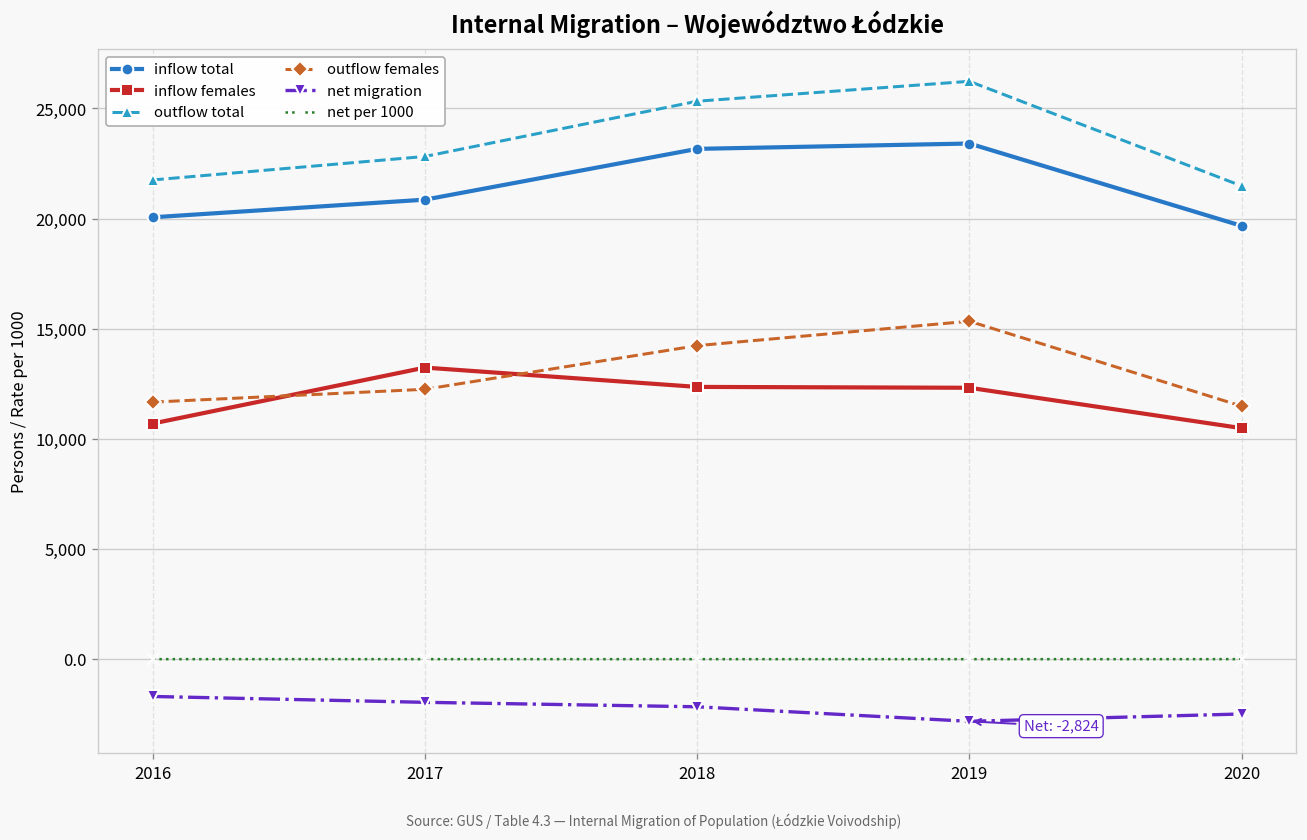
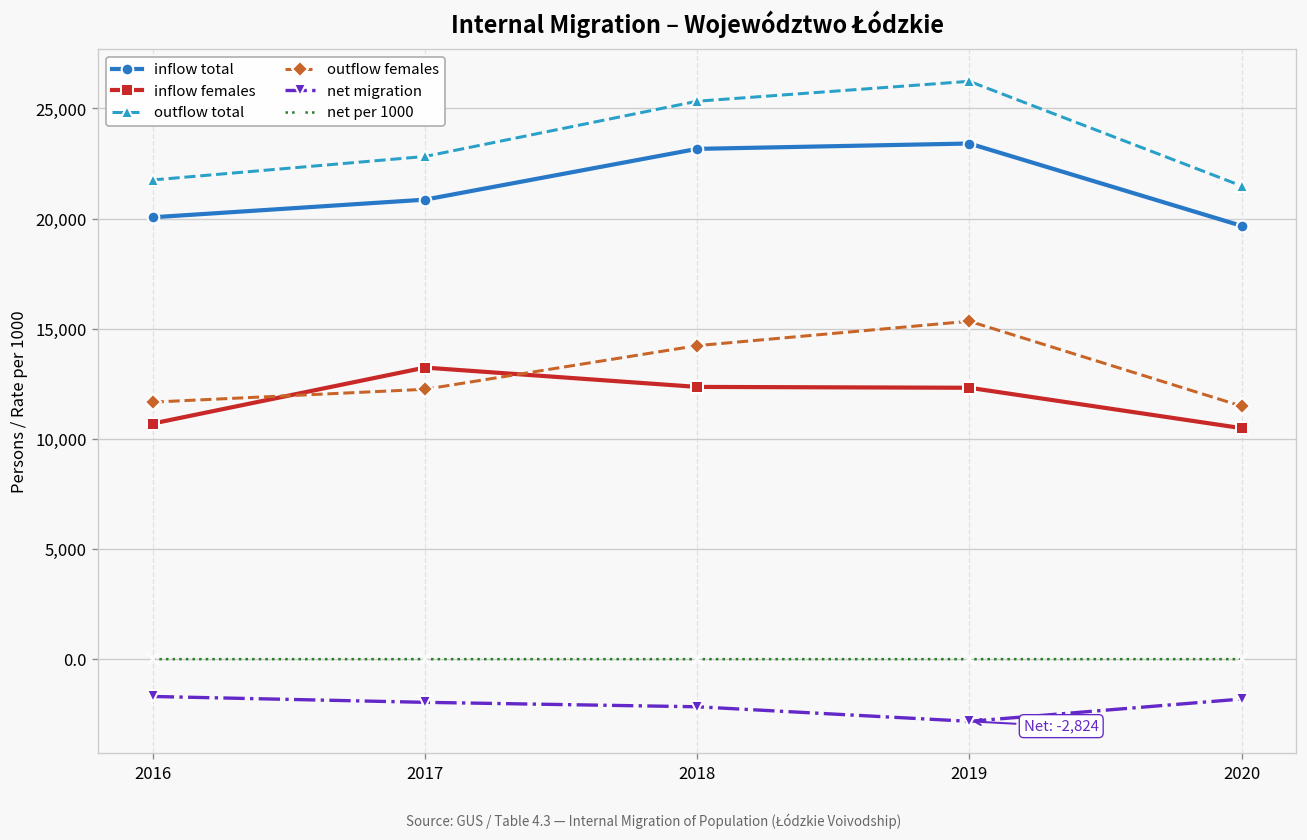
net migration, 2020: -2,500 -> -1,800
